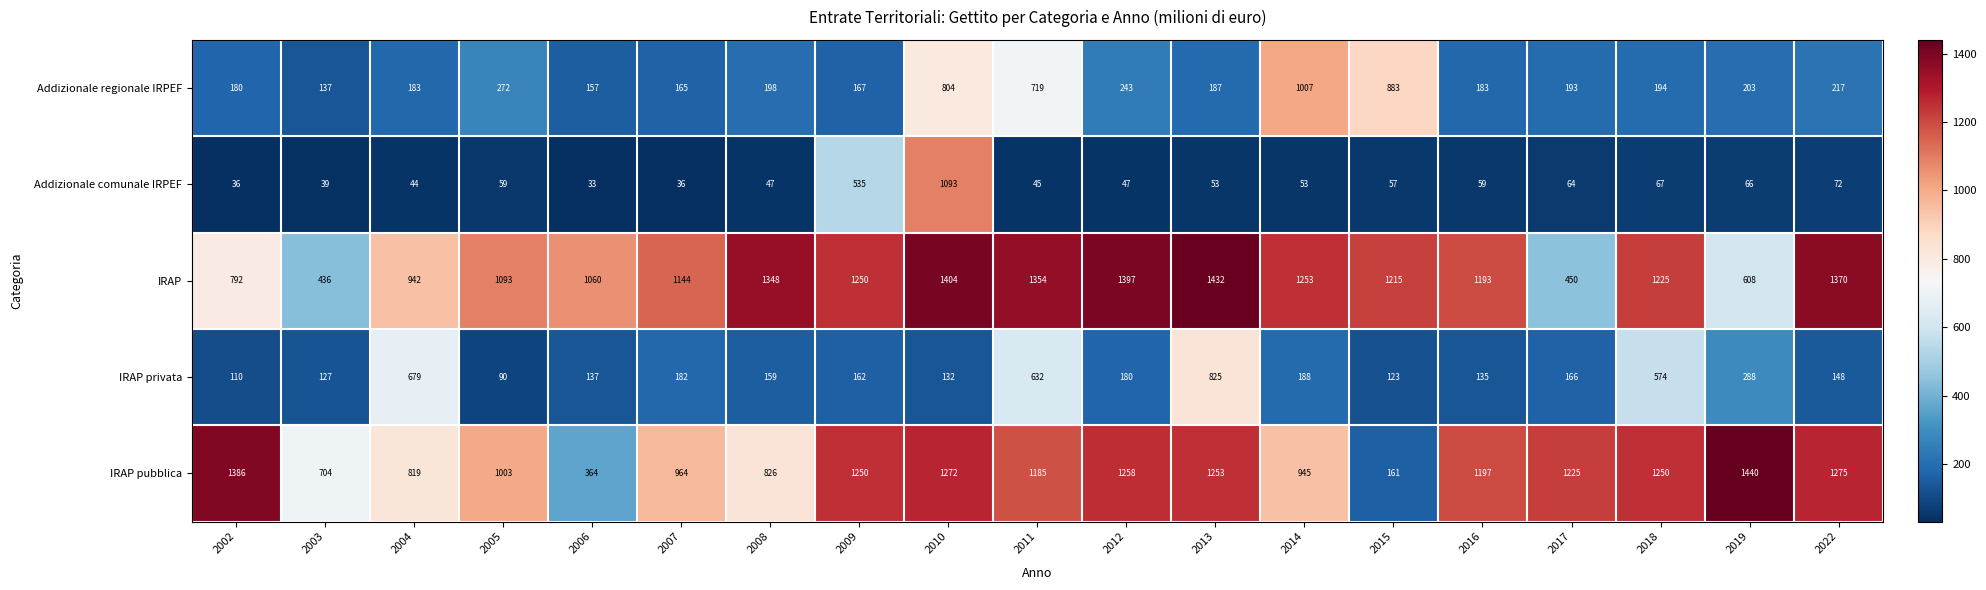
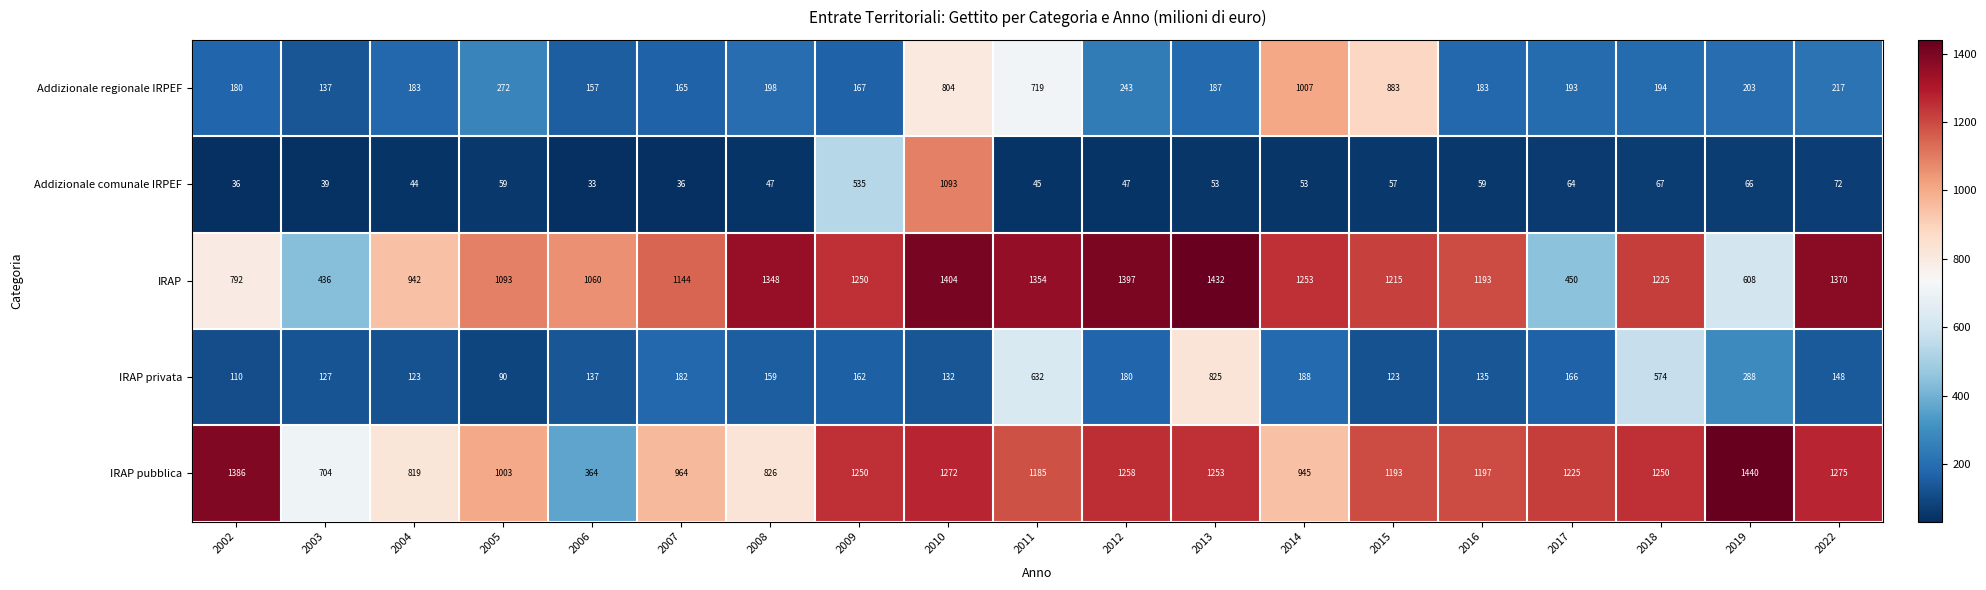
IRAP privata, 2004: 679 -> 123
IRAP pubblica, 2015: 161 -> 1193
